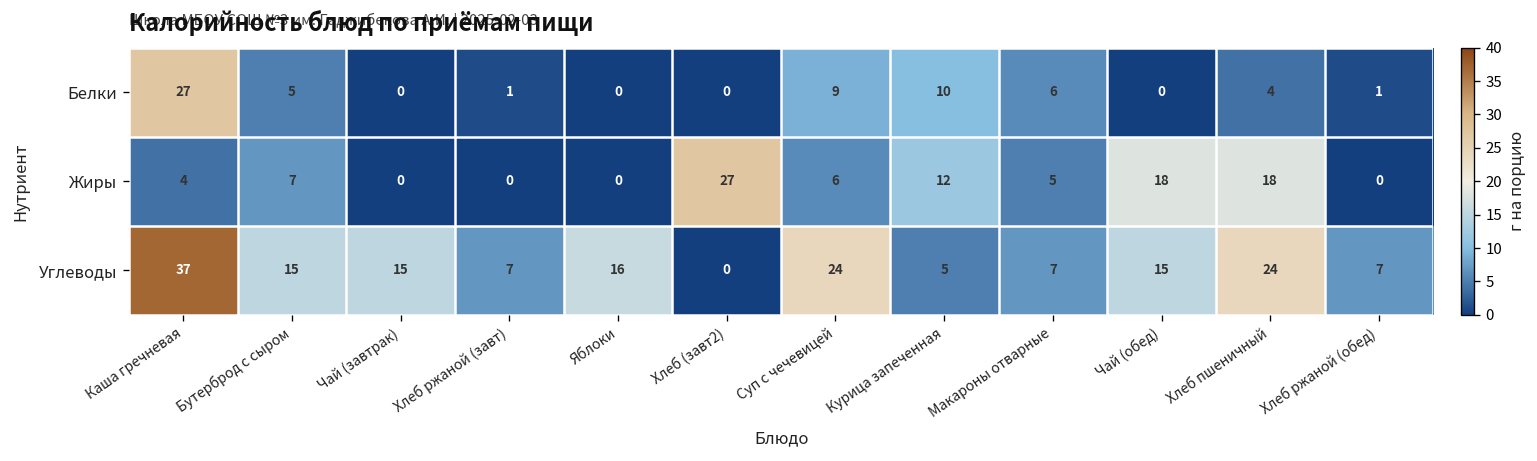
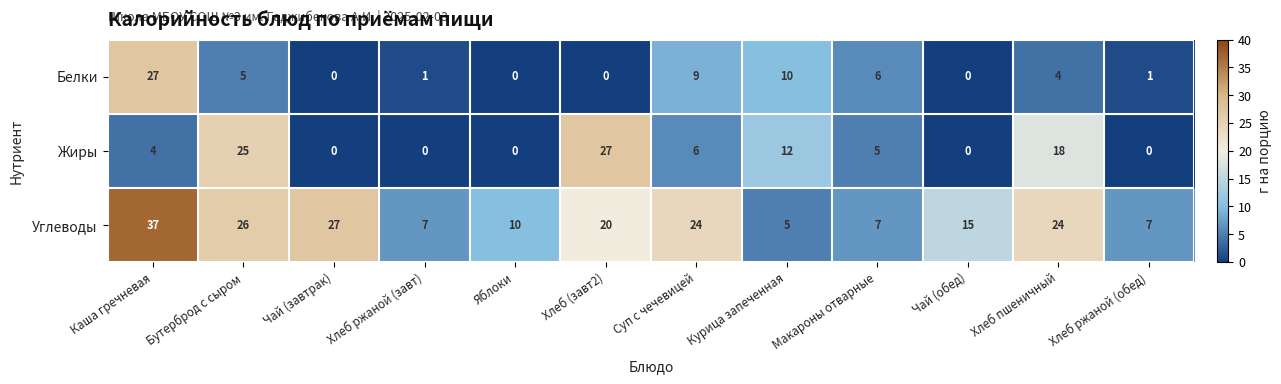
Жиры, Бутерброд с сыром: 7 -> 25
Жиры, Чай (обед): 18 -> 0
Углеводы, Бутерброд с сыром: 15 -> 26
Углеводы, Чай (завтрак): 15 -> 27
Углеводы, Яблоки: 16 -> 10
Углеводы, Хлеб (завт2): 0 -> 20
